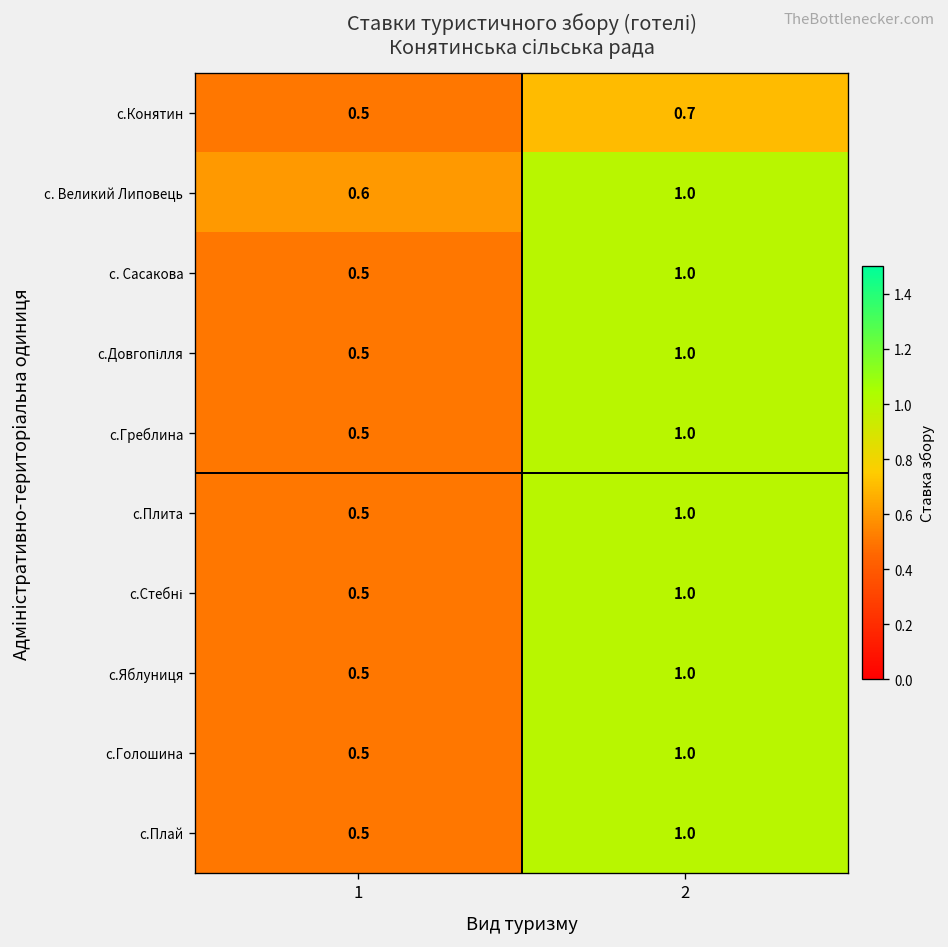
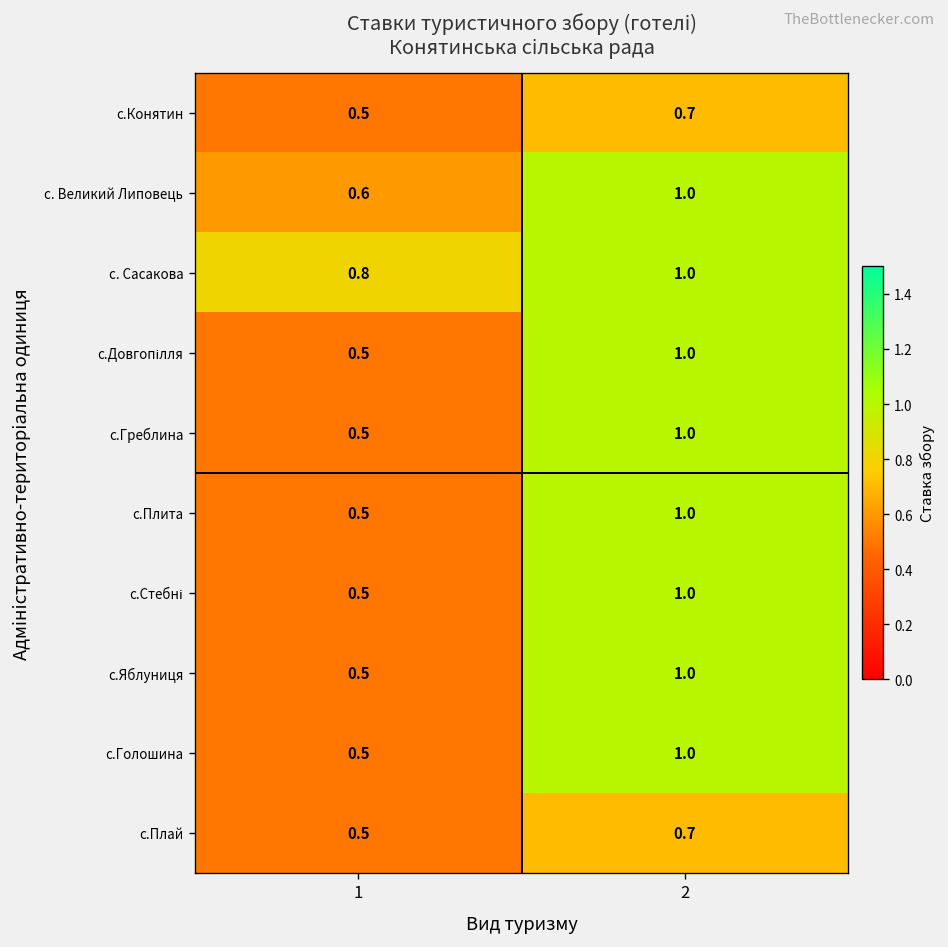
с. Сасакова, 1: 0.5 -> 0.8
с.Плай, 2: 1.0 -> 0.7
